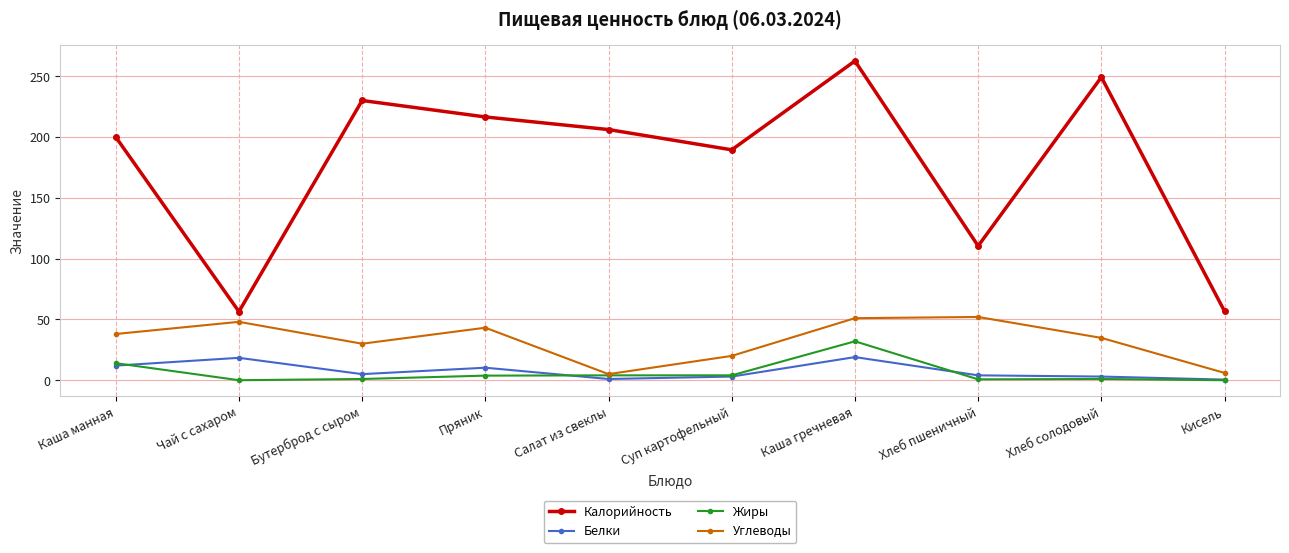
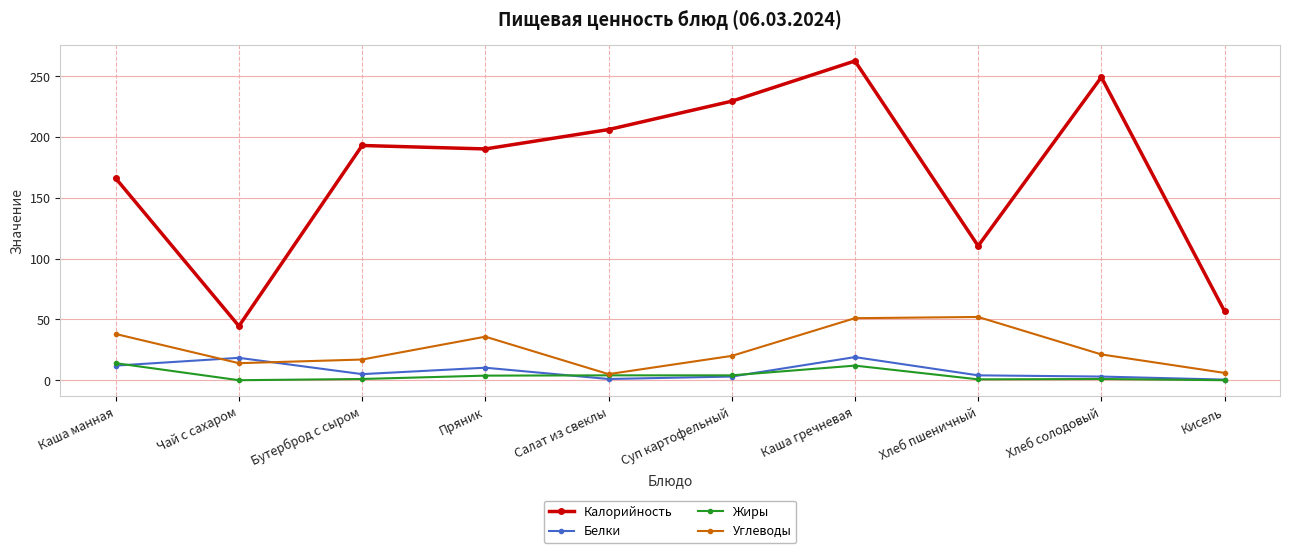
Калорийность, Каша манная: 200 -> 166
Калорийность, Чай с сахаром: 56 -> 45
Углеводы, Чай с сахаром: 48 -> 14
Калорийность, Бутерброд с сыром: 230 -> 193
Углеводы, Бутерброд с сыром: 30 -> 17
Калорийность, Пряник: 216 -> 190
Углеводы, Пряник: 43 -> 36
Калорийность, Суп картофельный: 189 -> 229
Жиры, Каша гречневая: 32 -> 12
Углеводы, Хлеб солодовый: 35 -> 21
